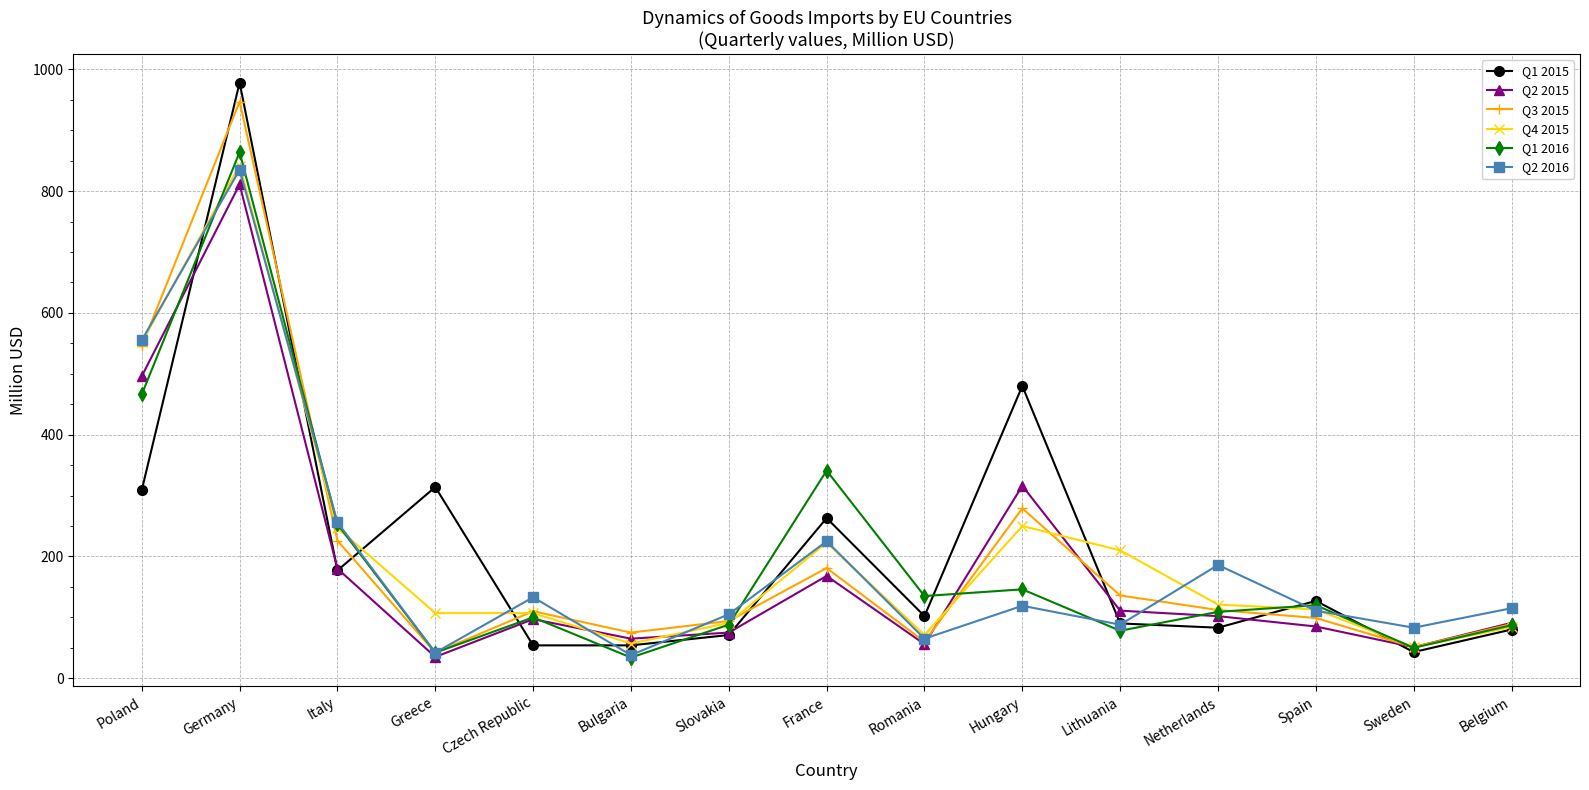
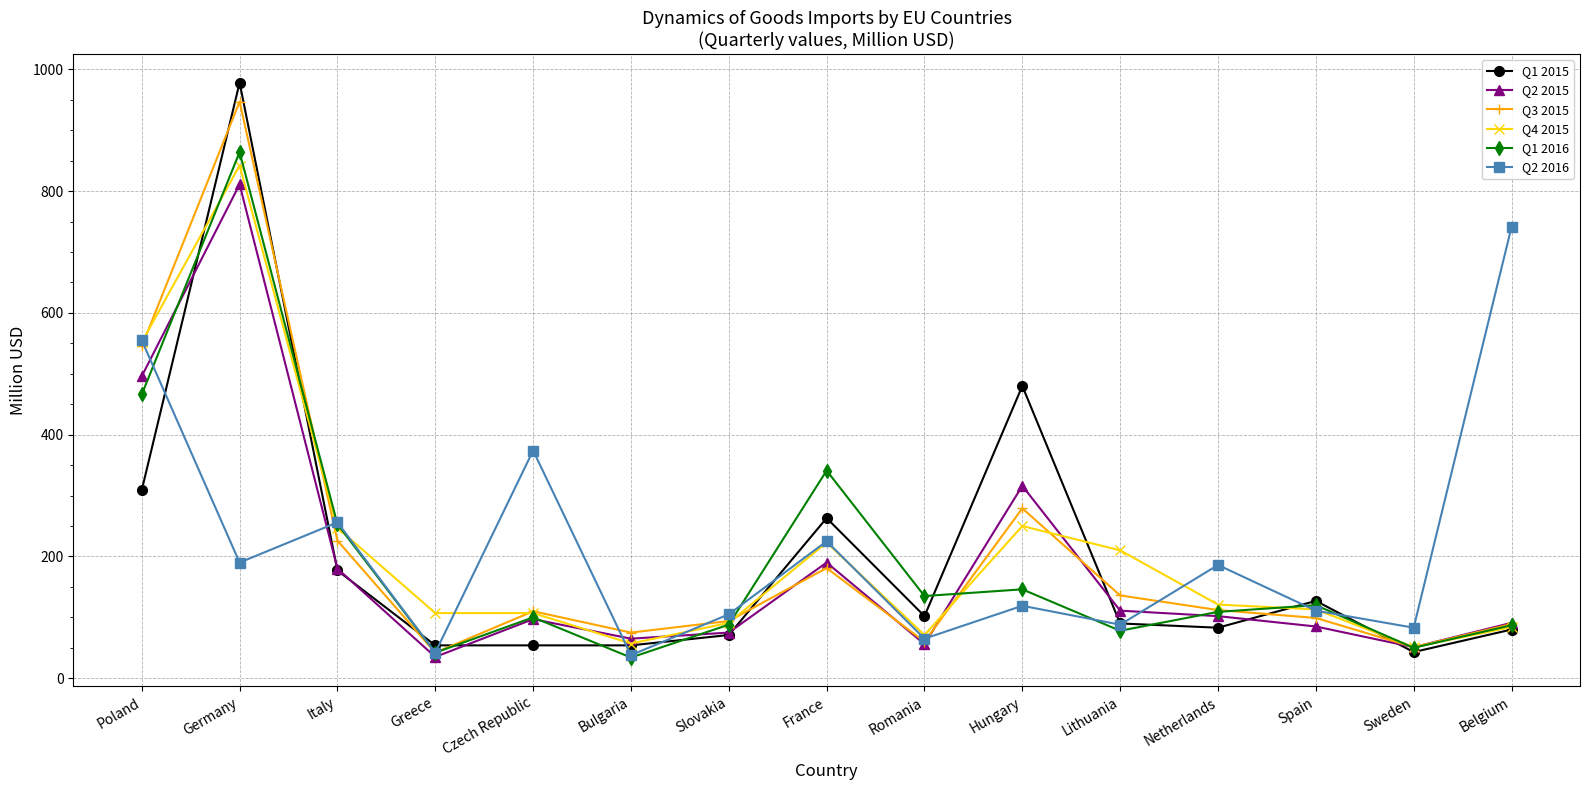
Q2 2016, Germany: 840 -> 190
Q1 2015, Greece: 310 -> 50
Q2 2016, Czech Republic: 130 -> 370
Q2 2015, France: 170 -> 190
Q2 2016, Belgium: 120 -> 740
